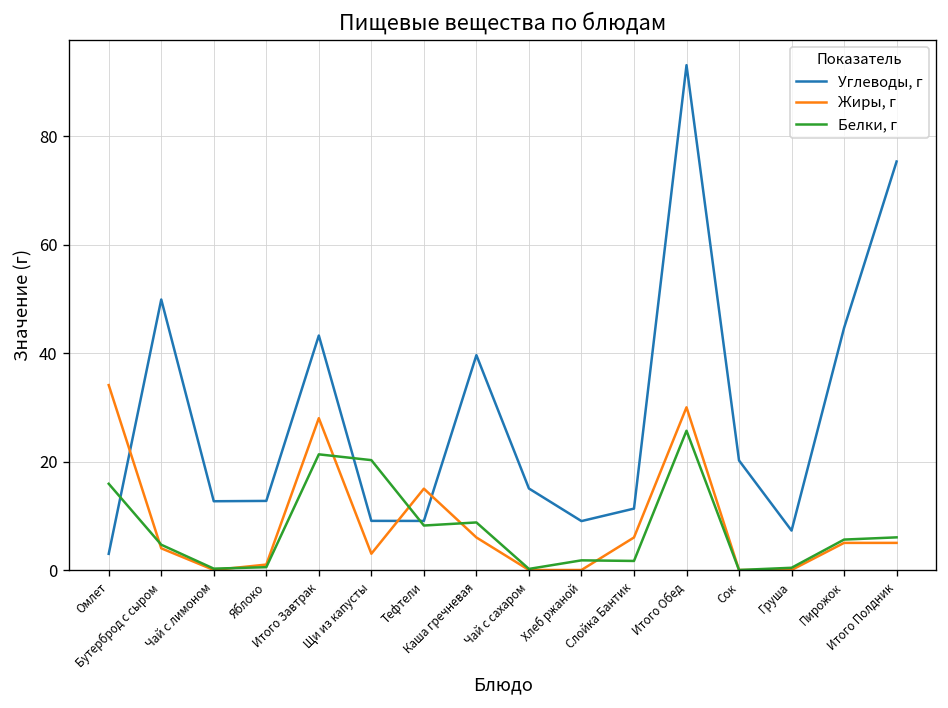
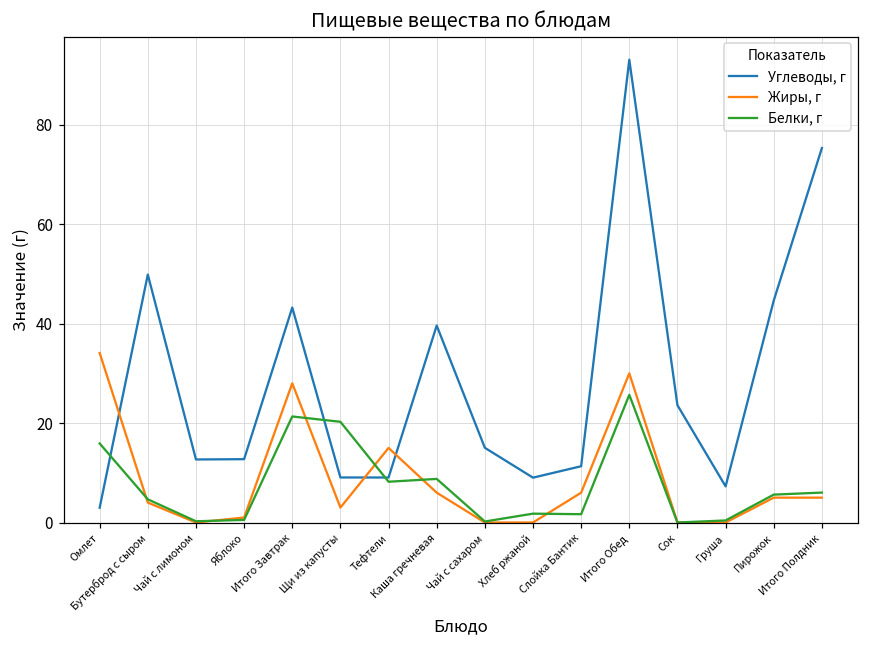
Углеводы, г, Сок: 20 -> 24
